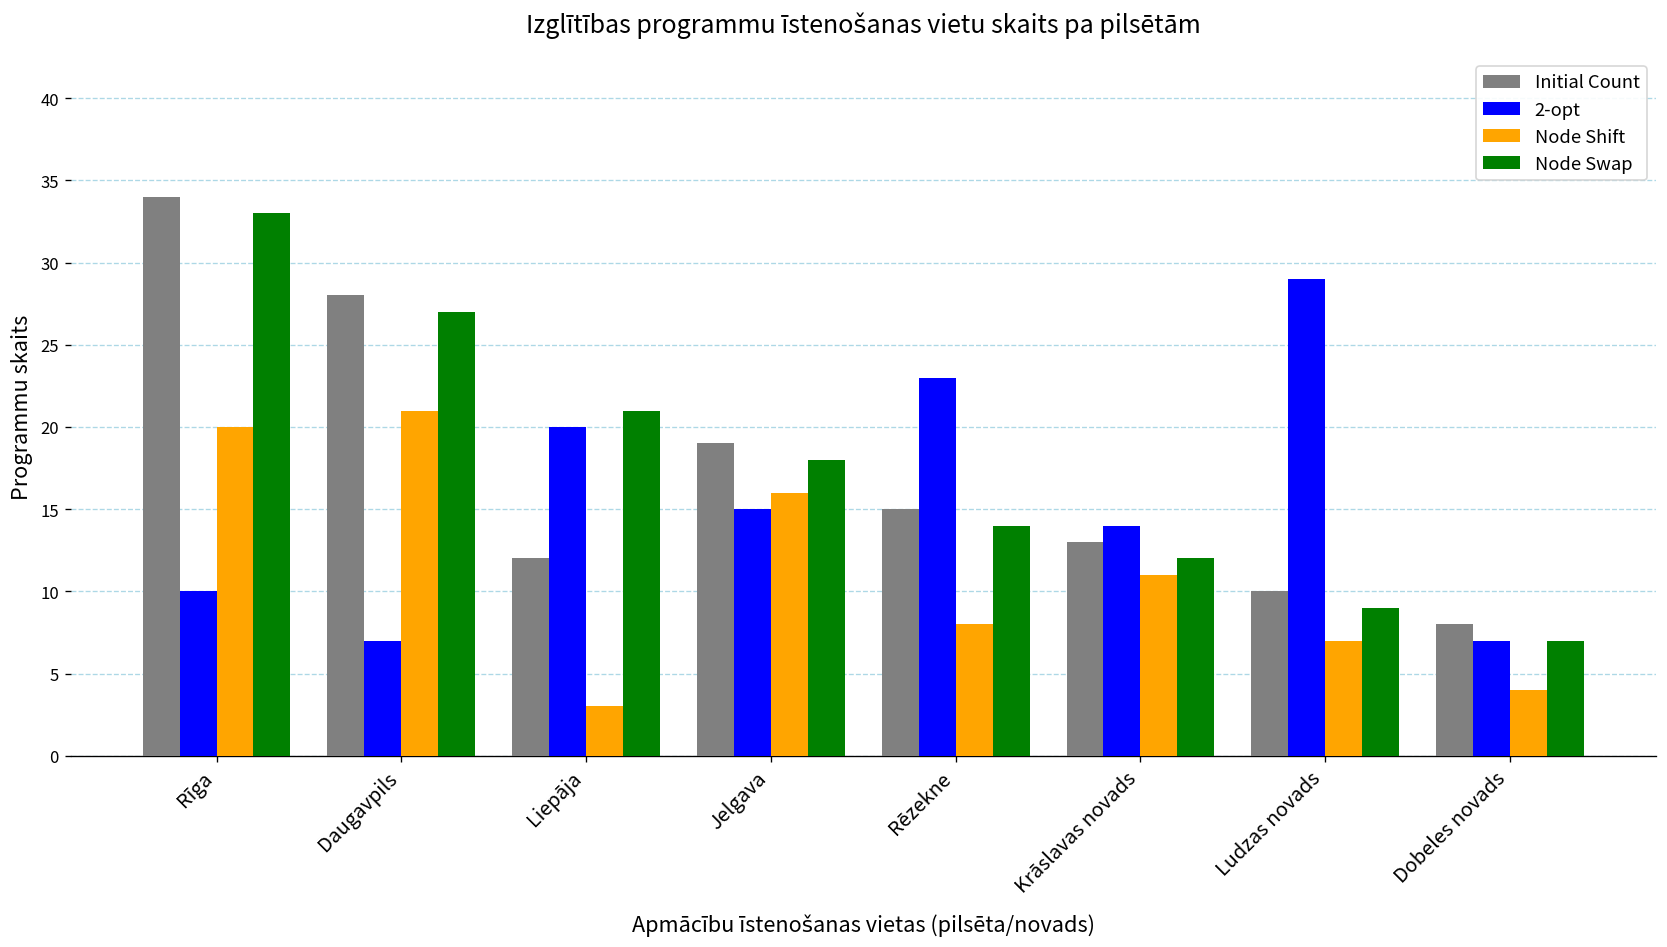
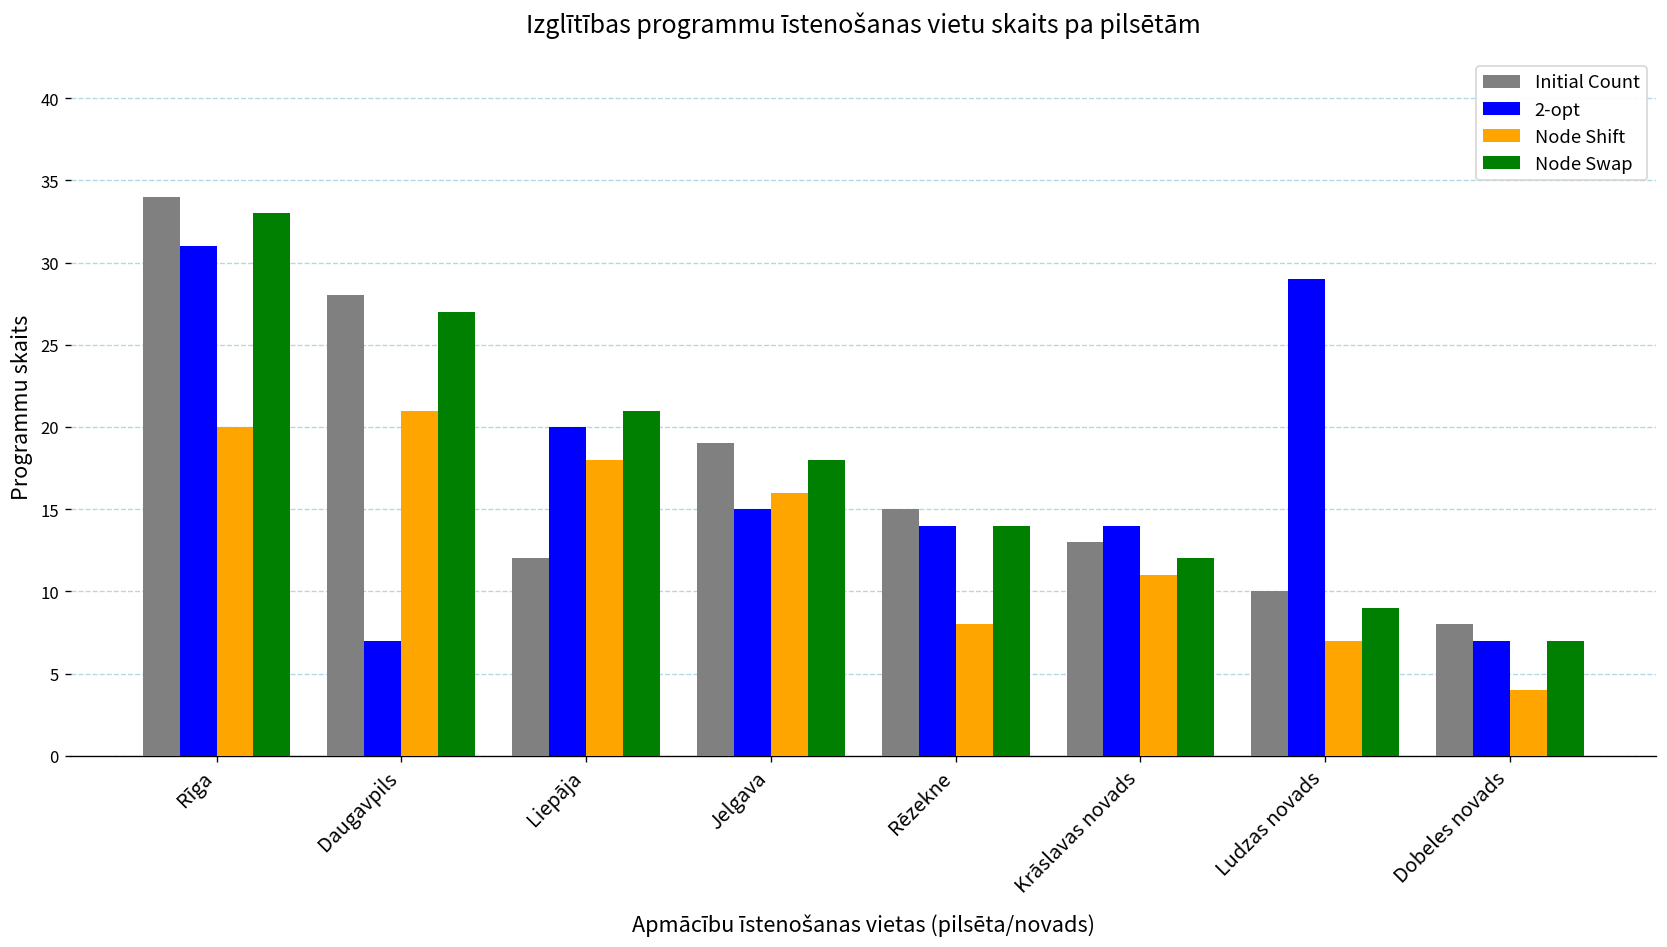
2-opt, Rīga: 10 -> 31
Node Shift, Liepāja: 3 -> 18
2-opt, Rēzekne: 23 -> 14
